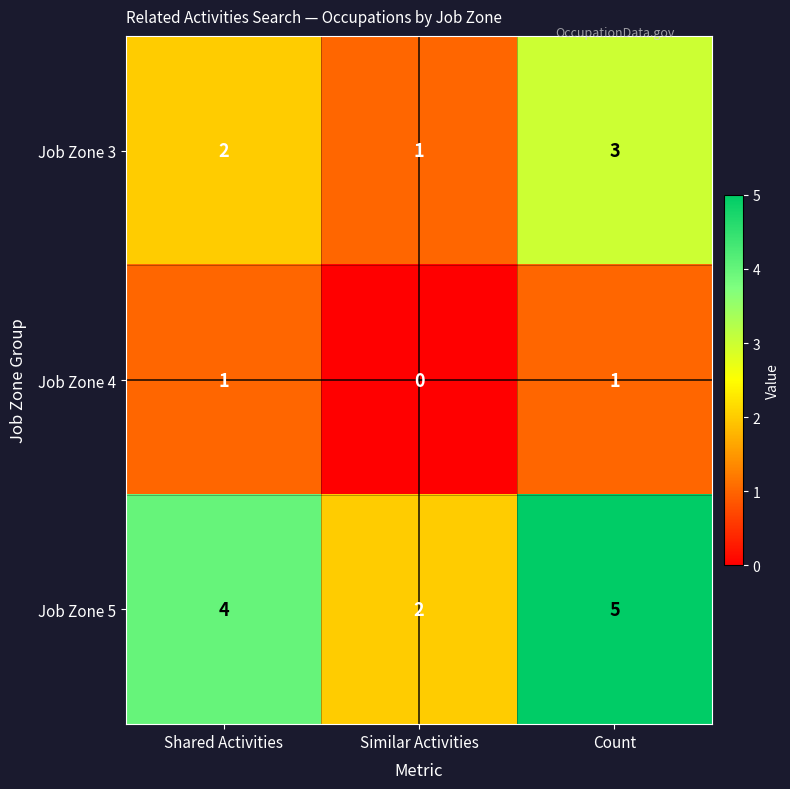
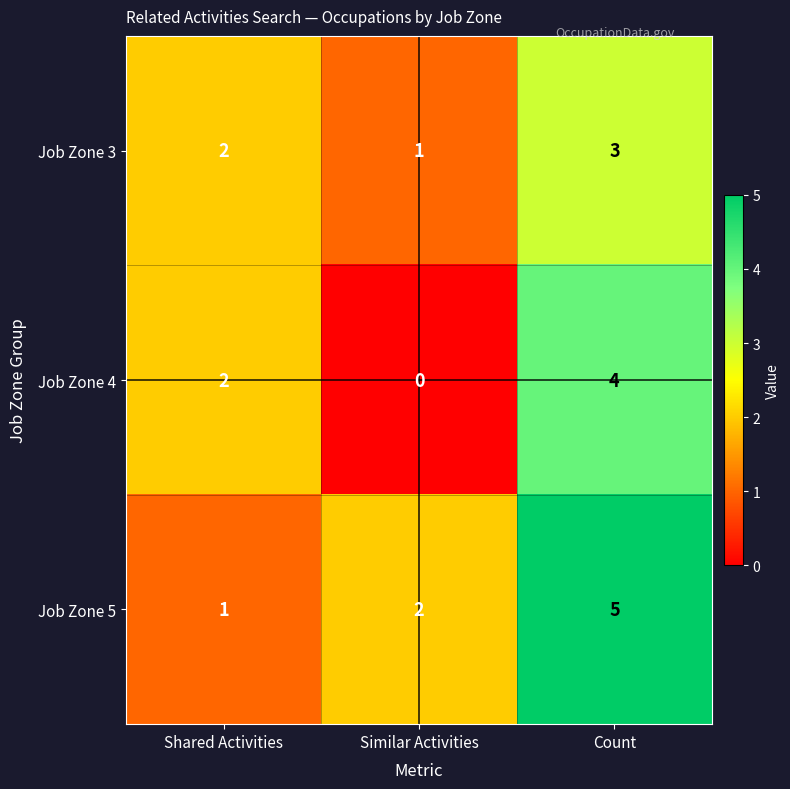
Job Zone 4, Shared Activities: 1 -> 2
Job Zone 4, Count: 1 -> 4
Job Zone 5, Shared Activities: 4 -> 1
